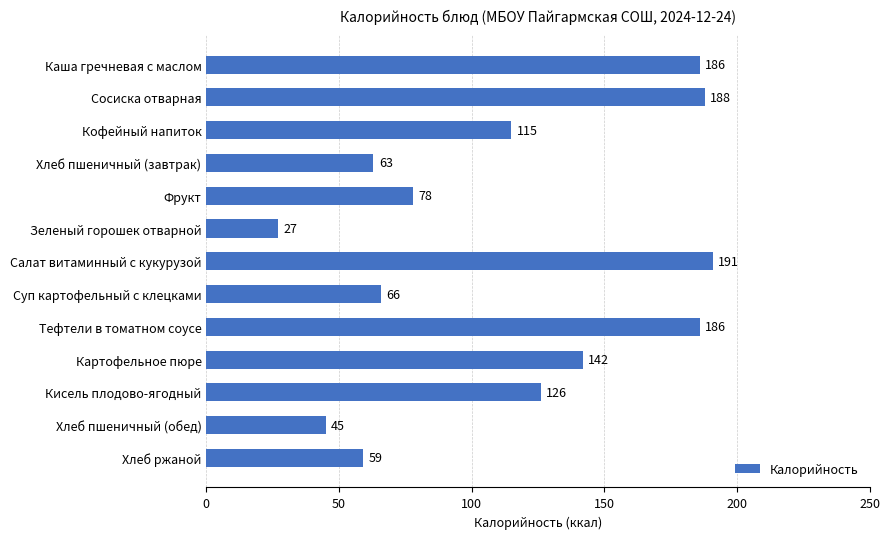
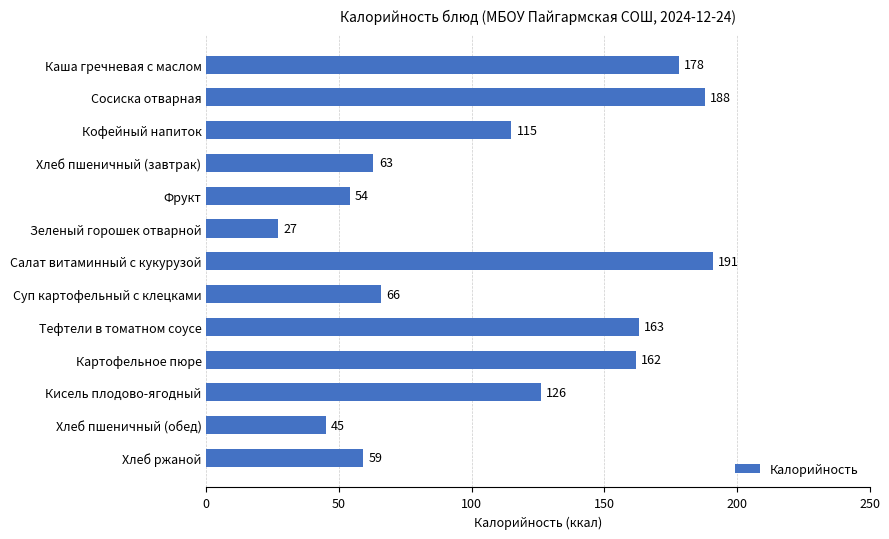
Каша гречневая с маслом: 186 -> 178
Фрукт: 78 -> 54
Тефтели в томатном соусе: 186 -> 163
Картофельное пюре: 142 -> 162
